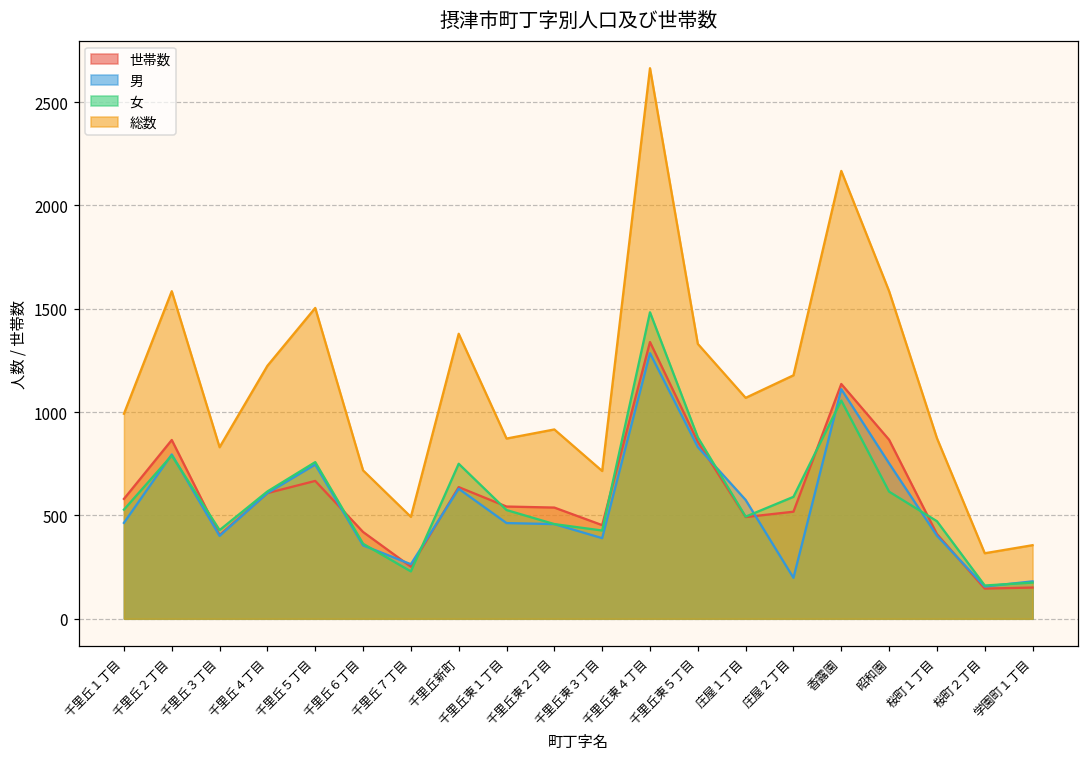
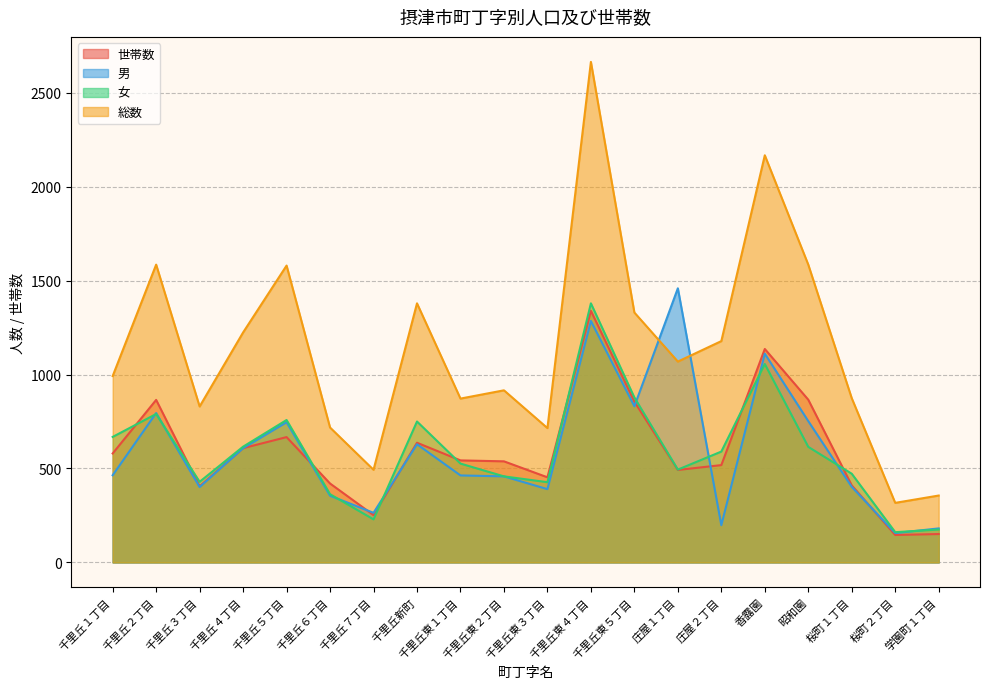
女, 千里丘１丁目: 530 -> 670
総数, 千里丘５丁目: 1500 -> 1580
女, 千里丘東４丁目: 1480 -> 1380
男, 庄屋１丁目: 580 -> 1460
